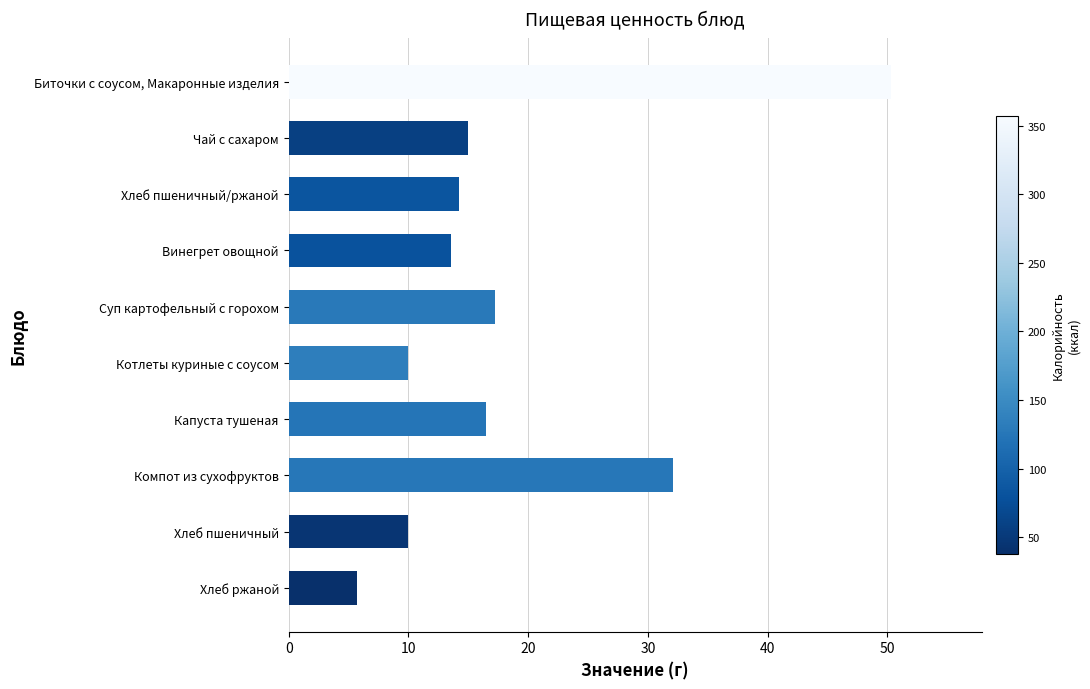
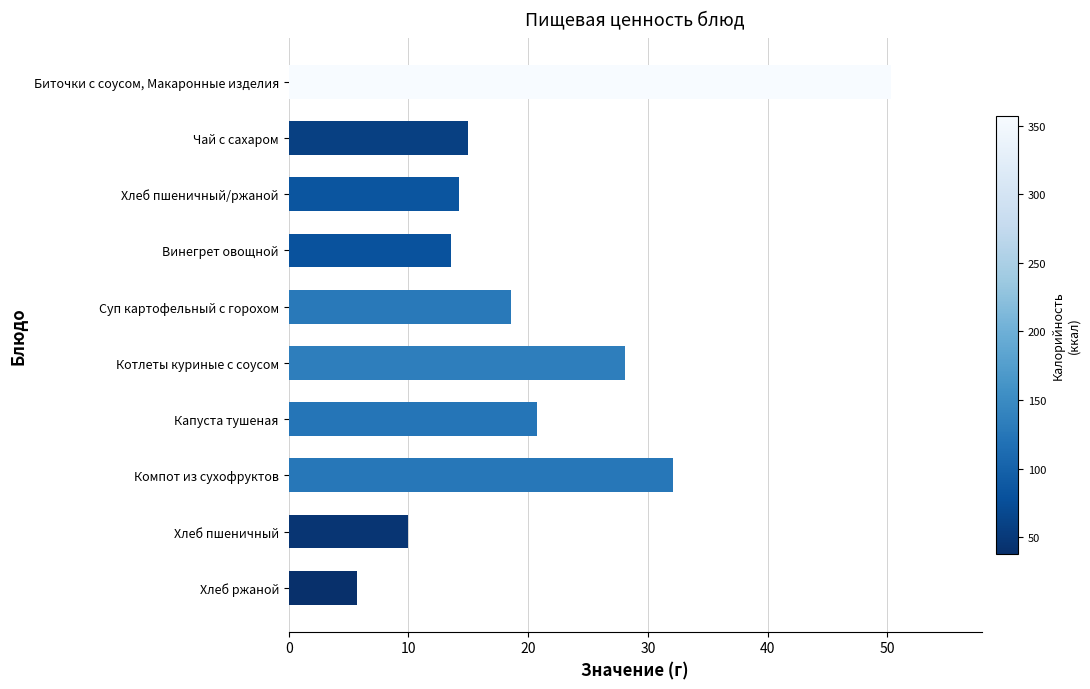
Суп картофельный с горохом: 17.3 -> 18.6
Котлеты куриные с соусом: 10.0 -> 28.1
Капуста тушеная: 16.5 -> 20.8
